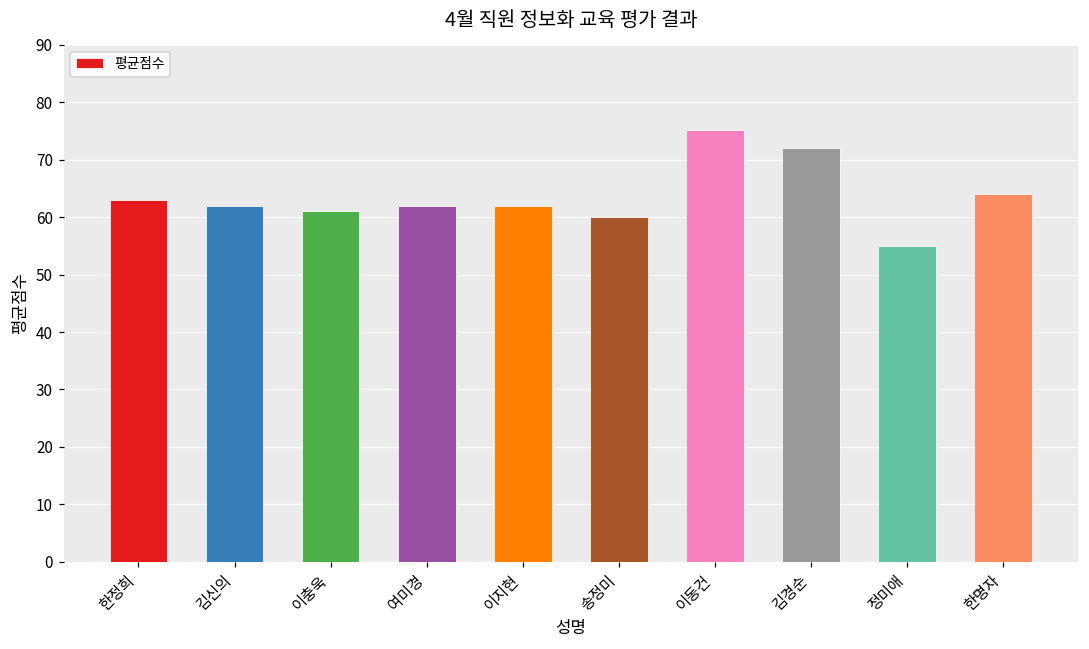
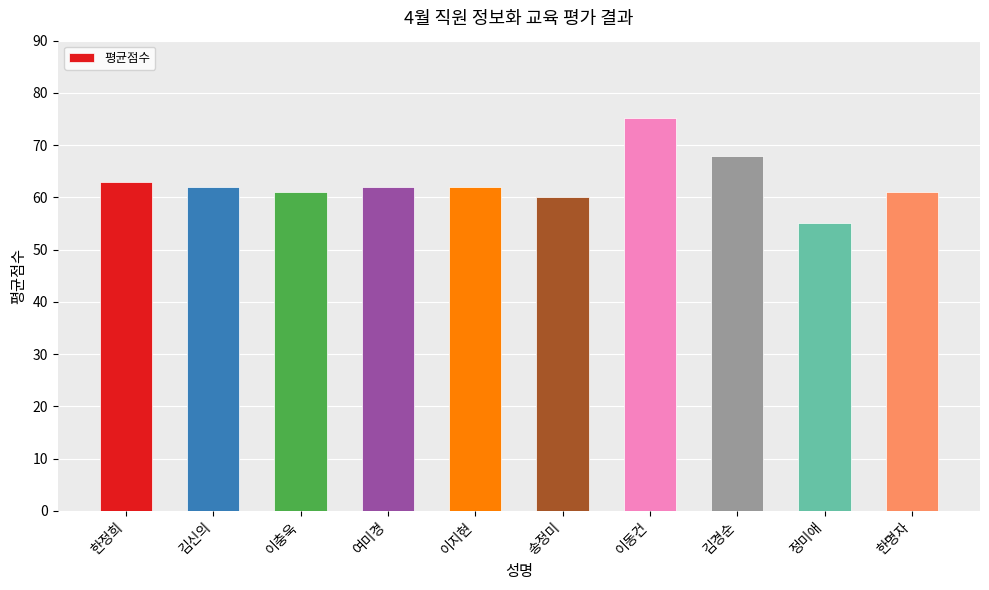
김경순: 72 -> 68
한명자: 64 -> 61
